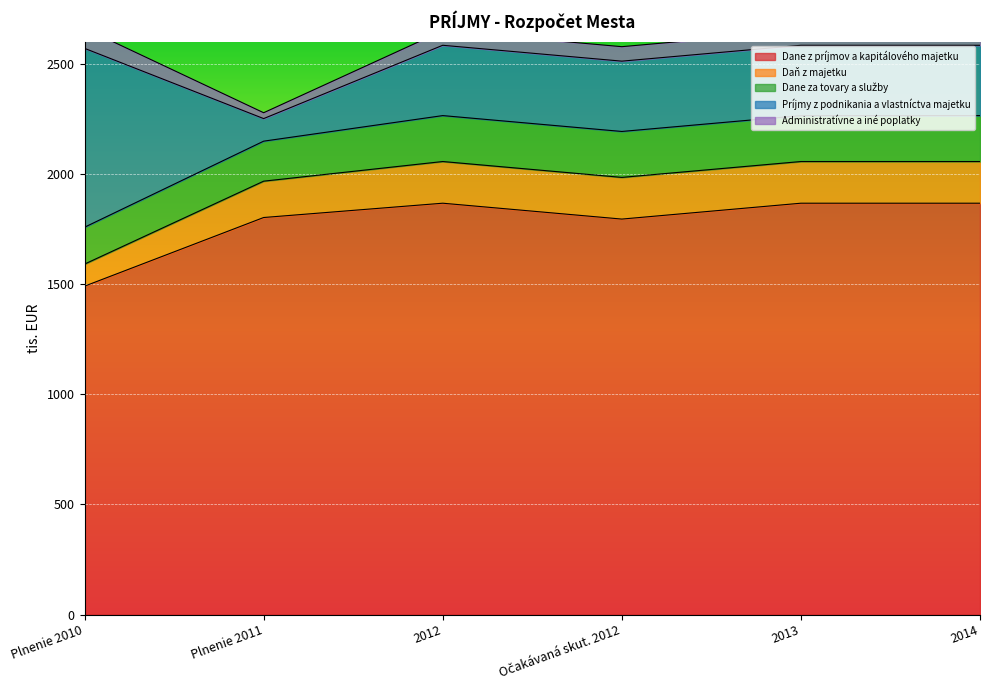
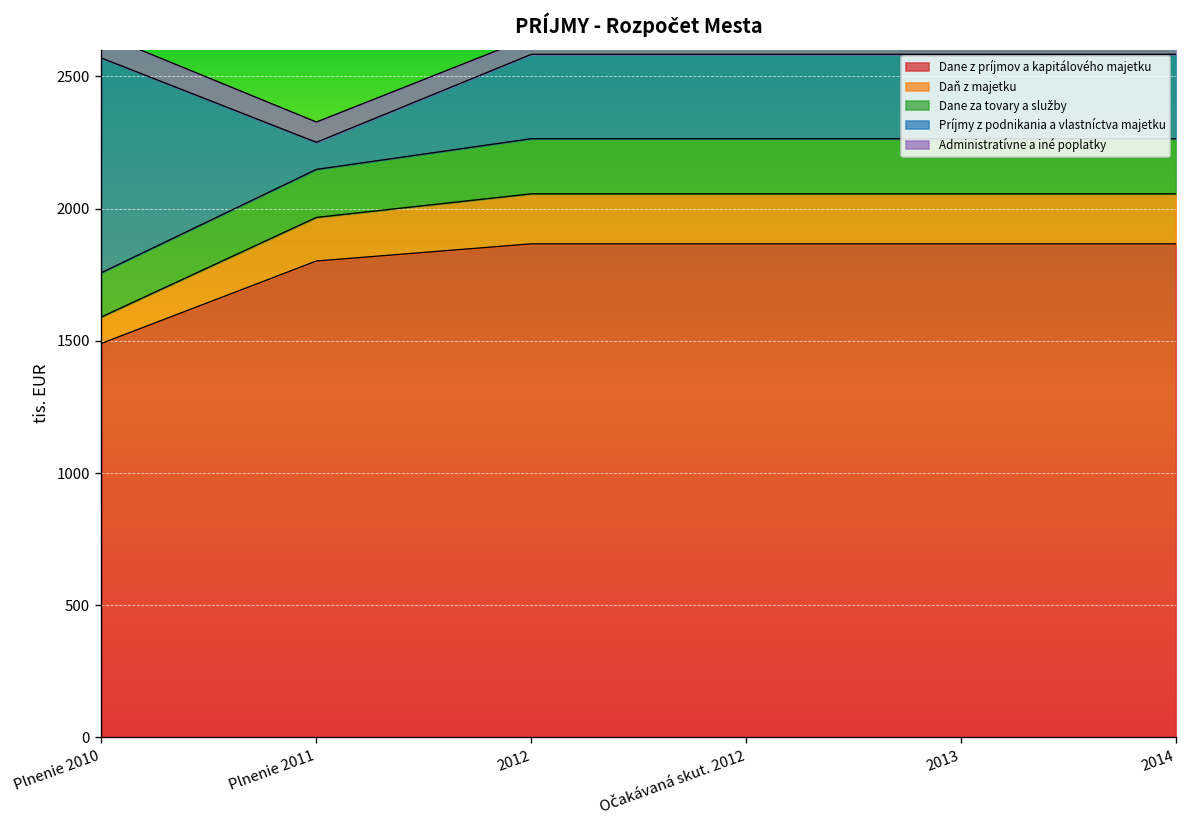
Administratívne a iné poplatky, Plnenie 2011: 30 -> 80
Dane z príjmov a kapitálového majetku, Očakávaná skut. 2012: 1790 -> 1870
